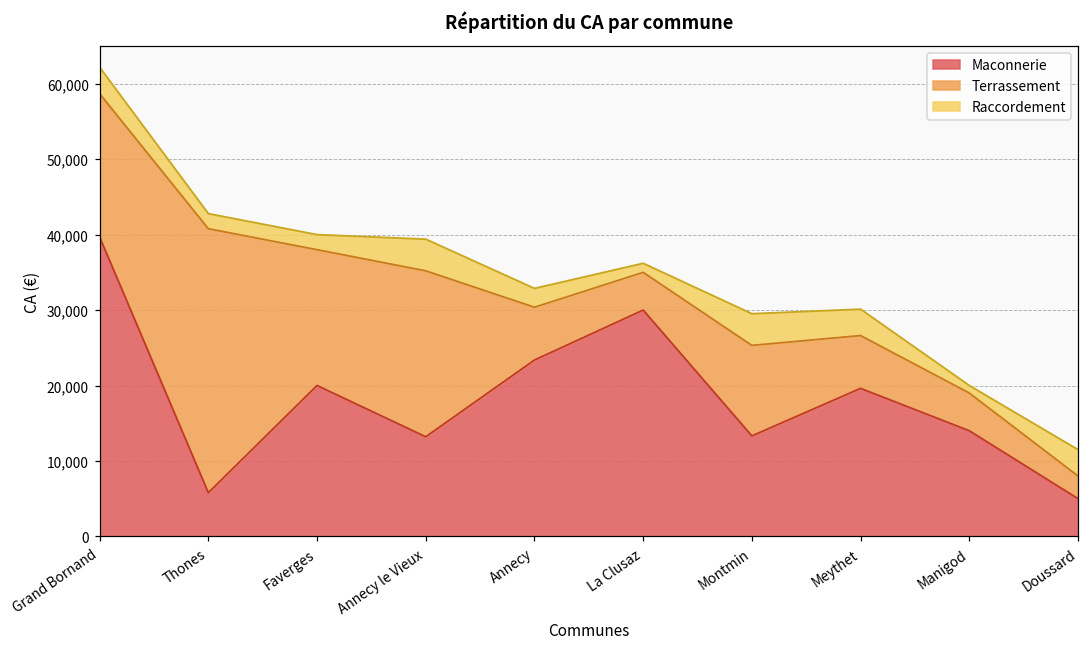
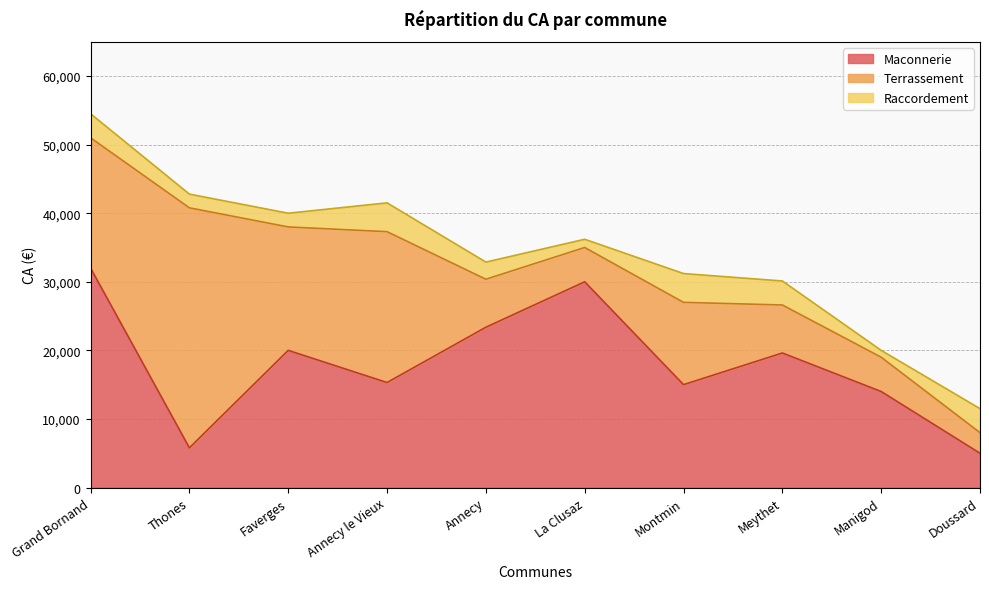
Maconnerie, Grand Bornand: 40,000 -> 32,000
Maconnerie, Annecy le Vieux: 13,000 -> 15,000
Maconnerie, Montmin: 13,000 -> 15,000
